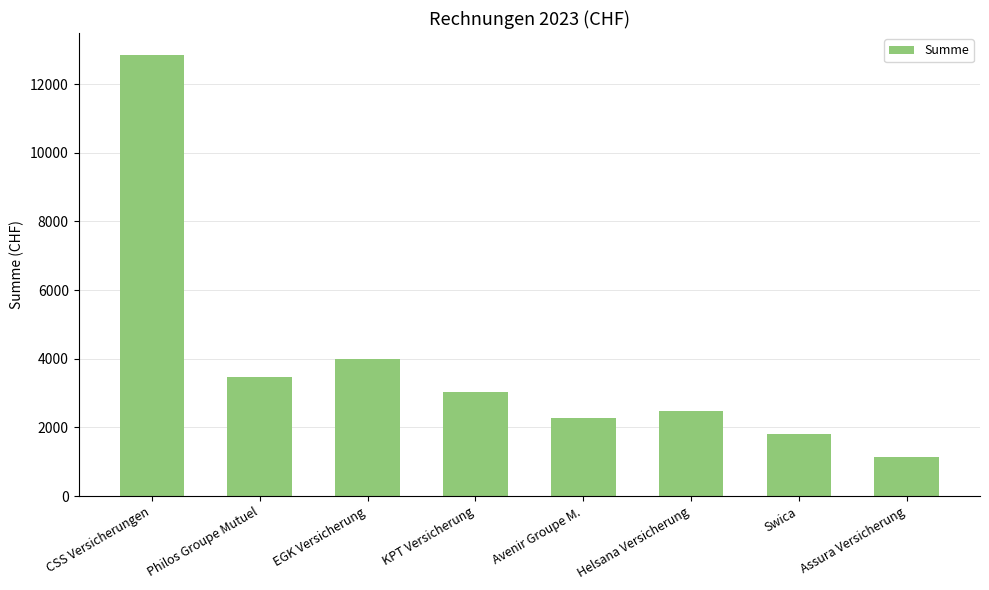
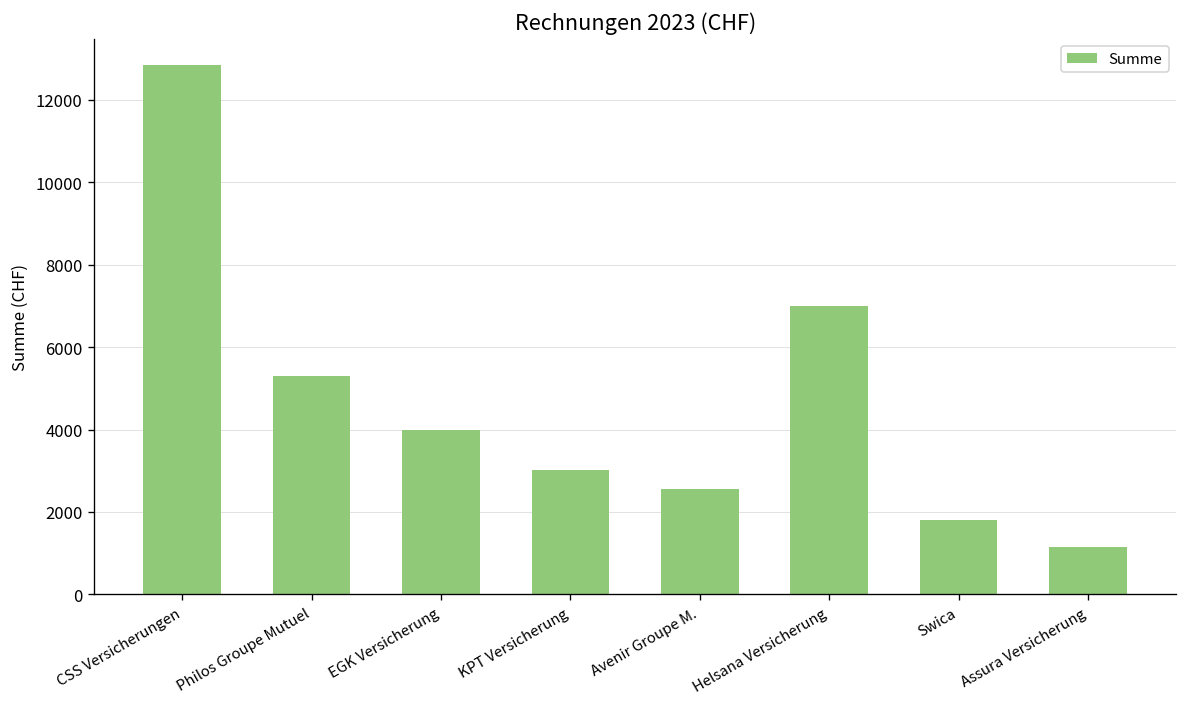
Philos Groupe Mutuel: 3500 -> 5300
Avenir Groupe M.: 2300 -> 2600
Helsana Versicherung: 2500 -> 7000
